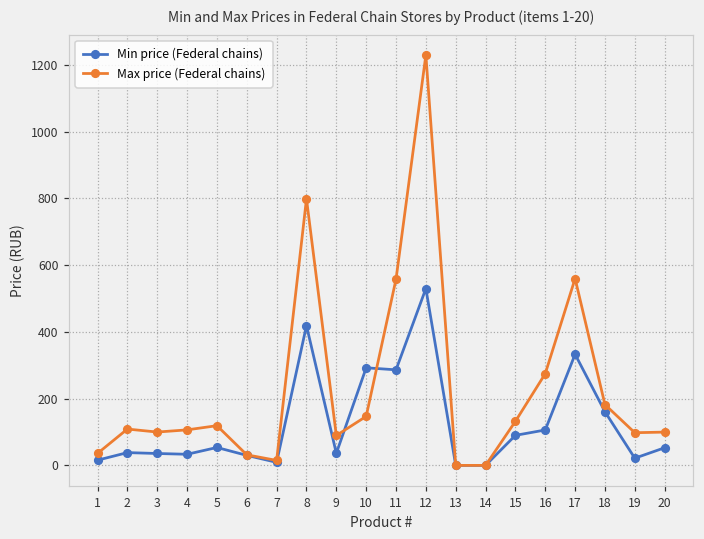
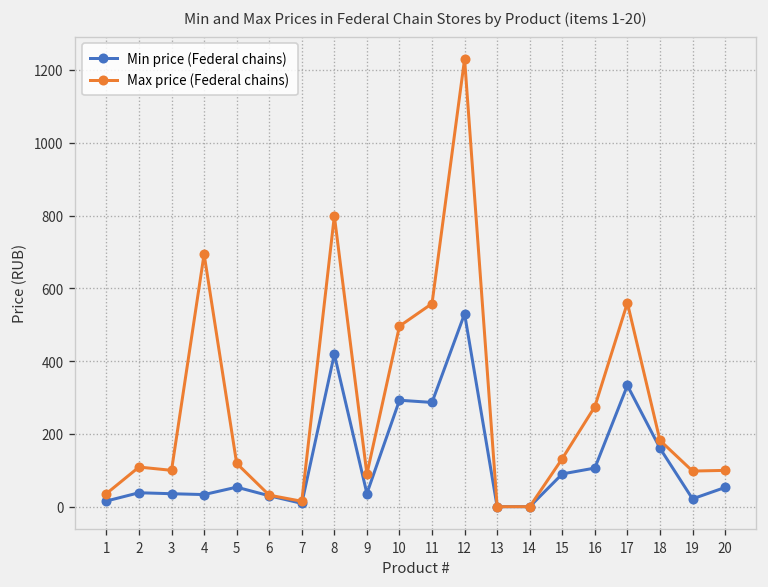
Max price (Federal chains), 4: 110 -> 690
Max price (Federal chains), 10: 150 -> 500
